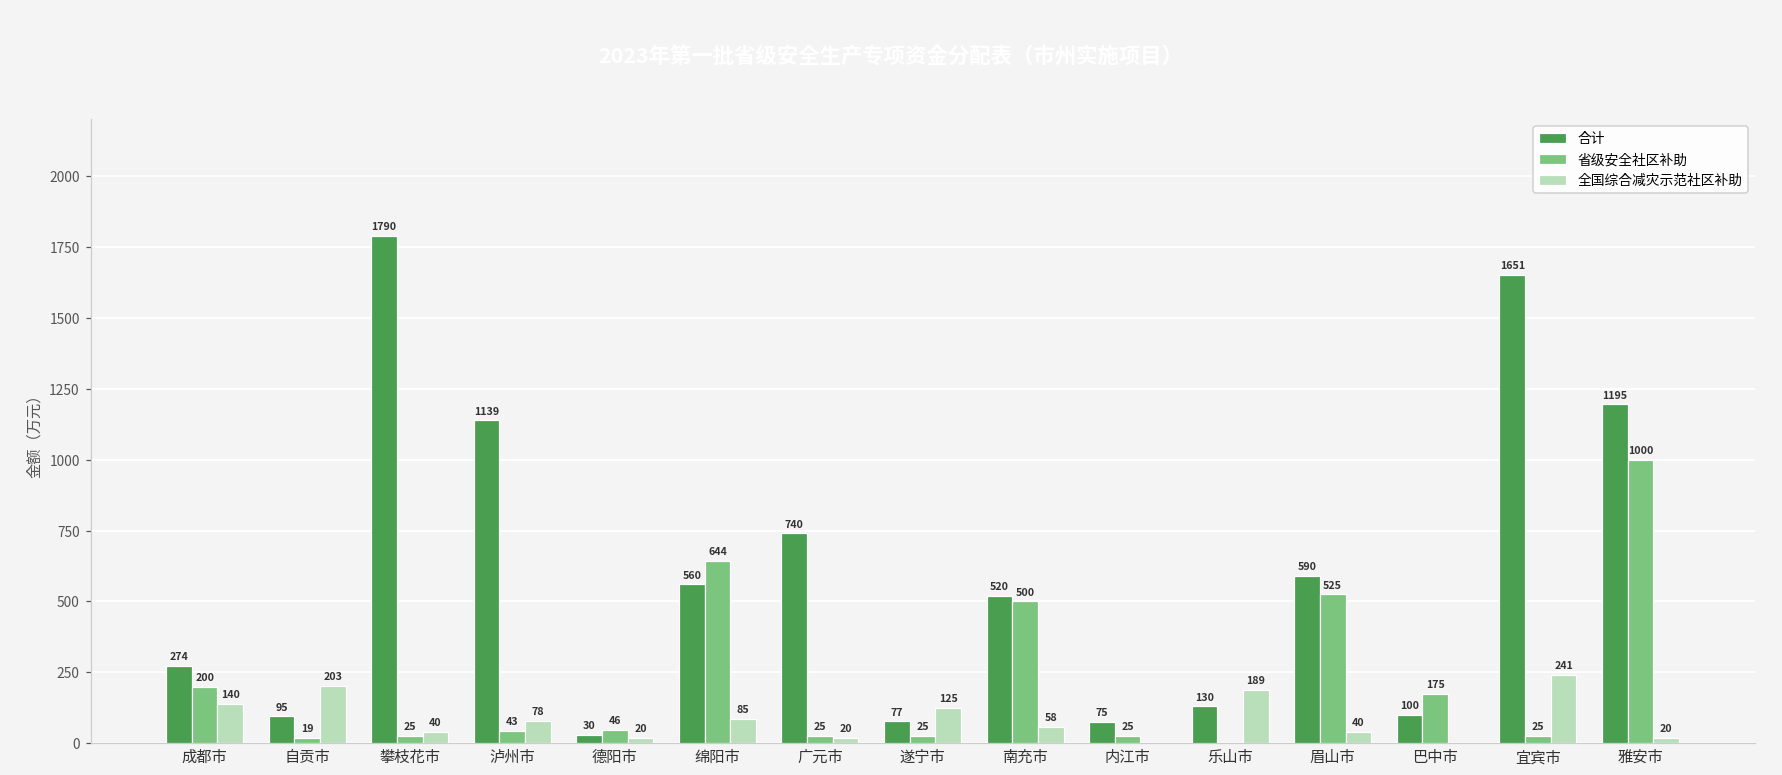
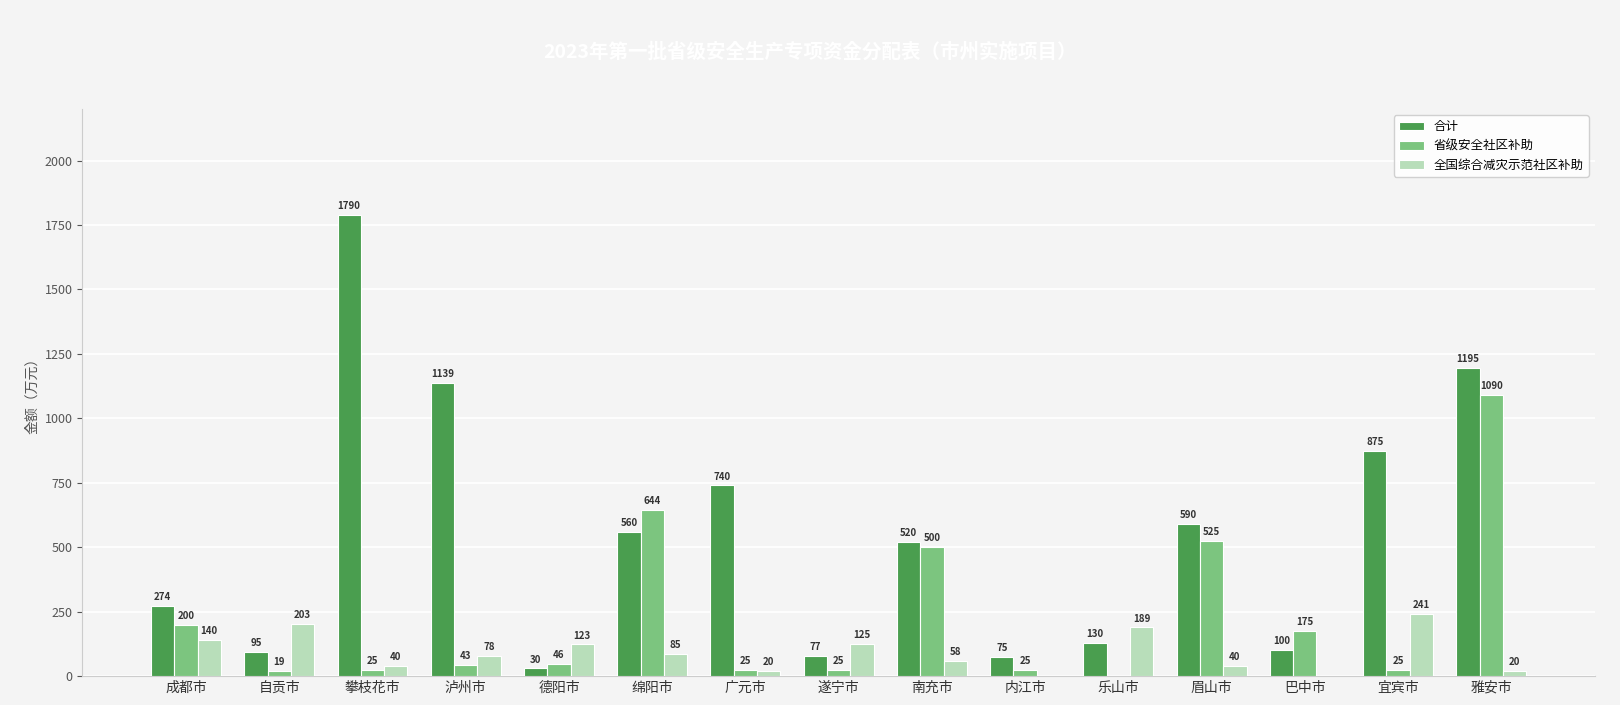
全国综合减灾示范社区补助, 德阳市: 20 -> 123
合计, 宜宾市: 1651 -> 875
省级安全社区补助, 雅安市: 1000 -> 1090
